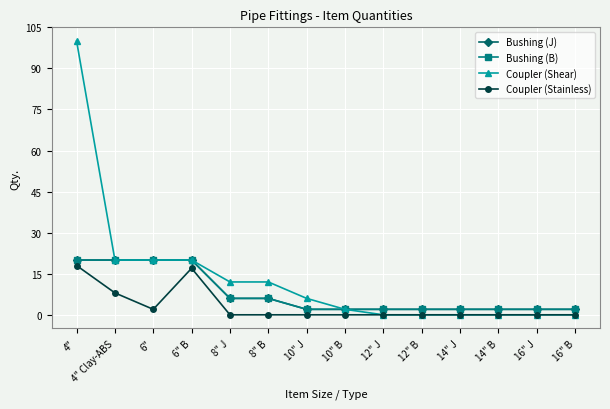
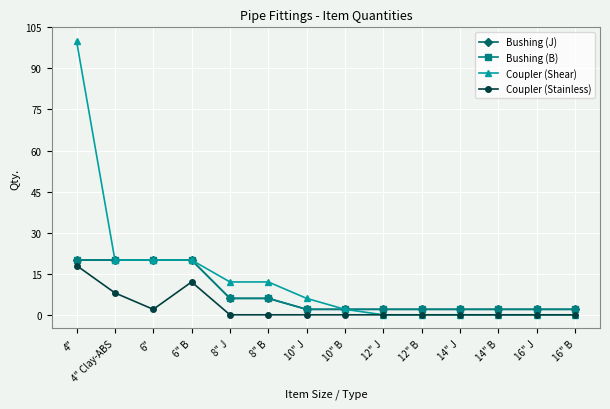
Coupler (Stainless), 6" B: 17 -> 12
